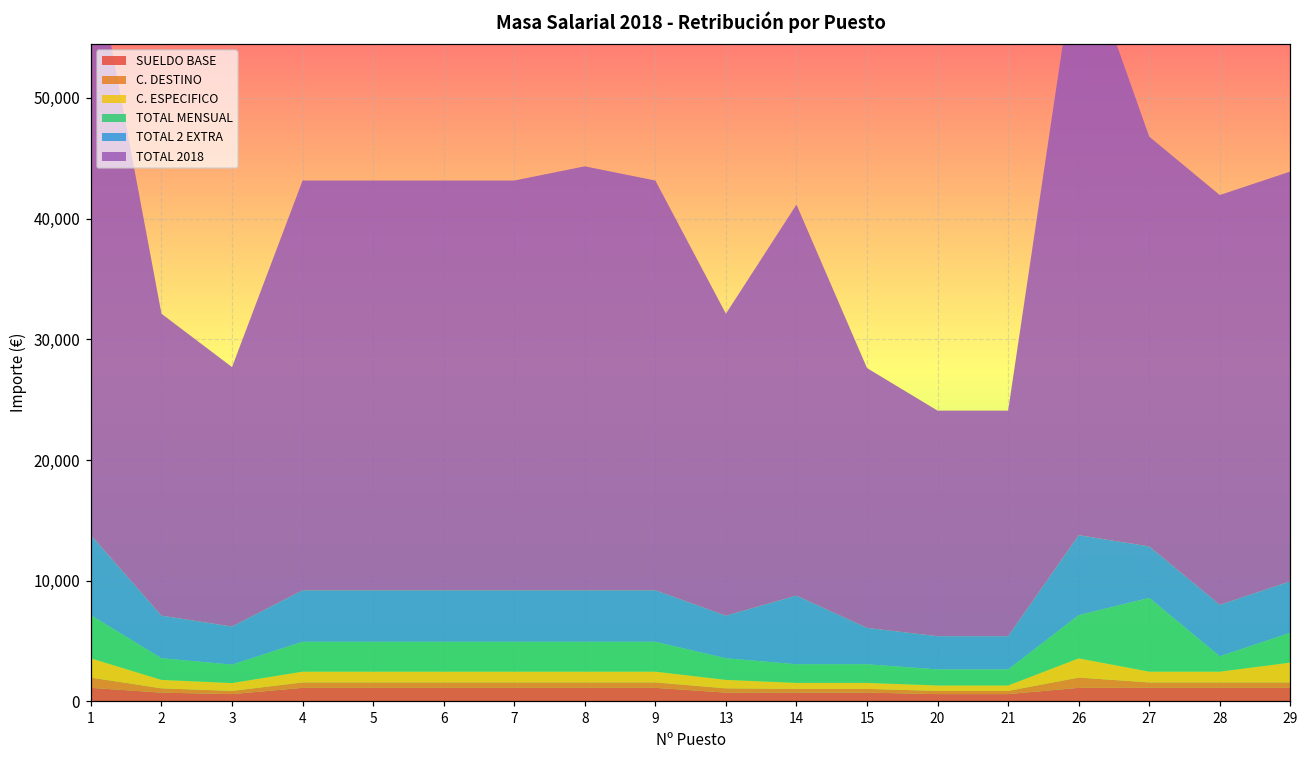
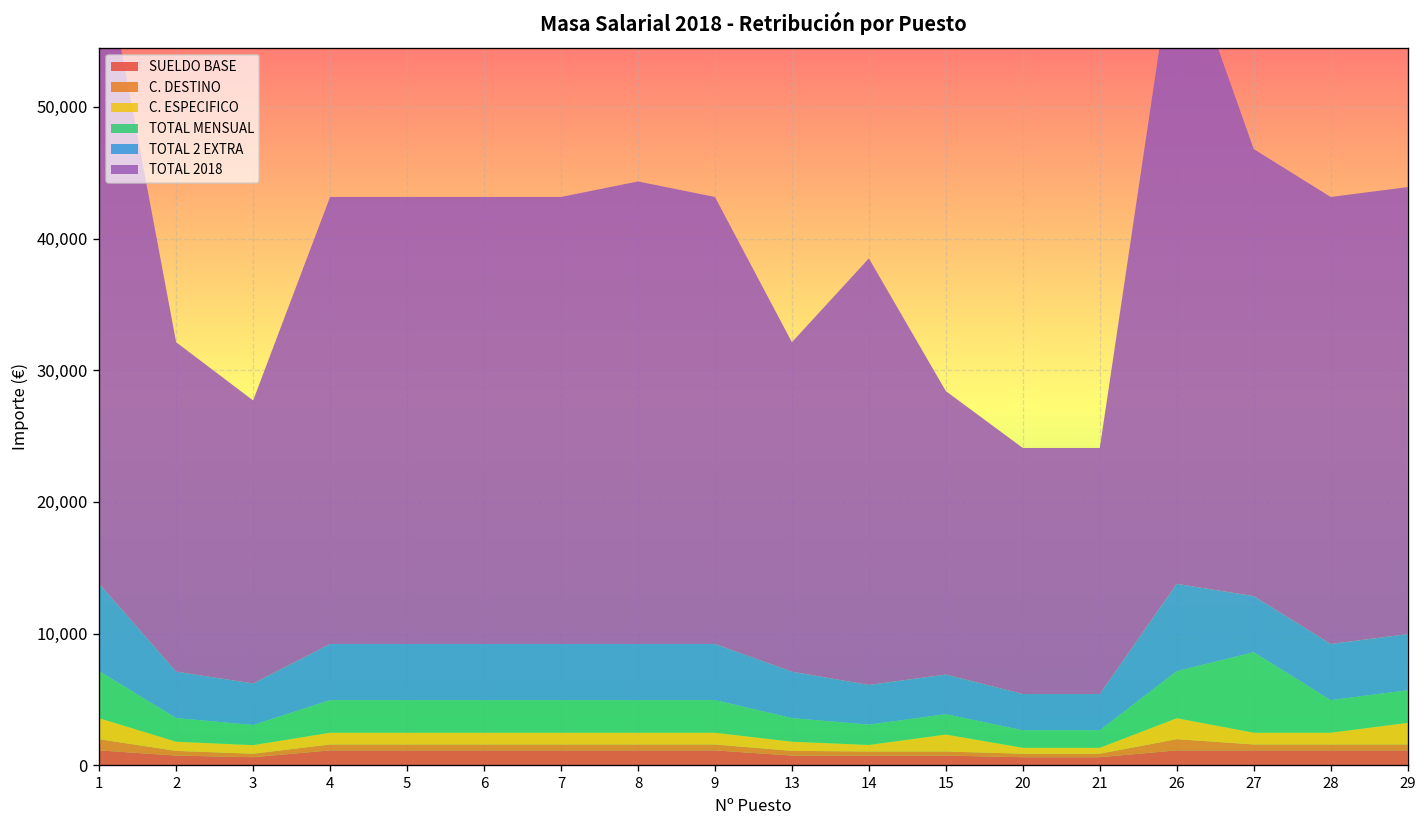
TOTAL 2 EXTRA, 14: 5,700 -> 3,000
C. ESPECIFICO, 15: 500 -> 1,300
TOTAL MENSUAL, 28: 1,300 -> 2,500
